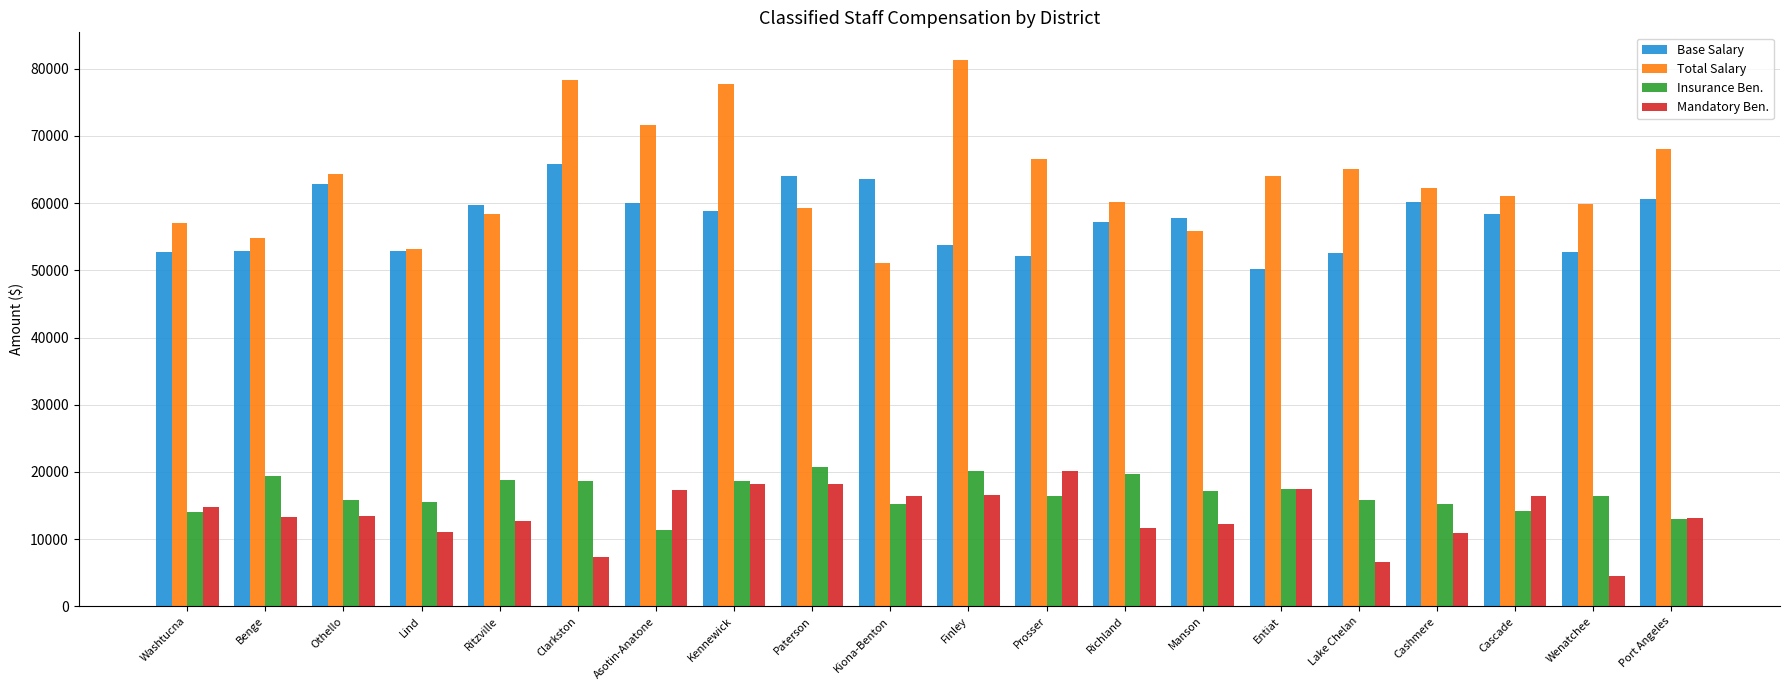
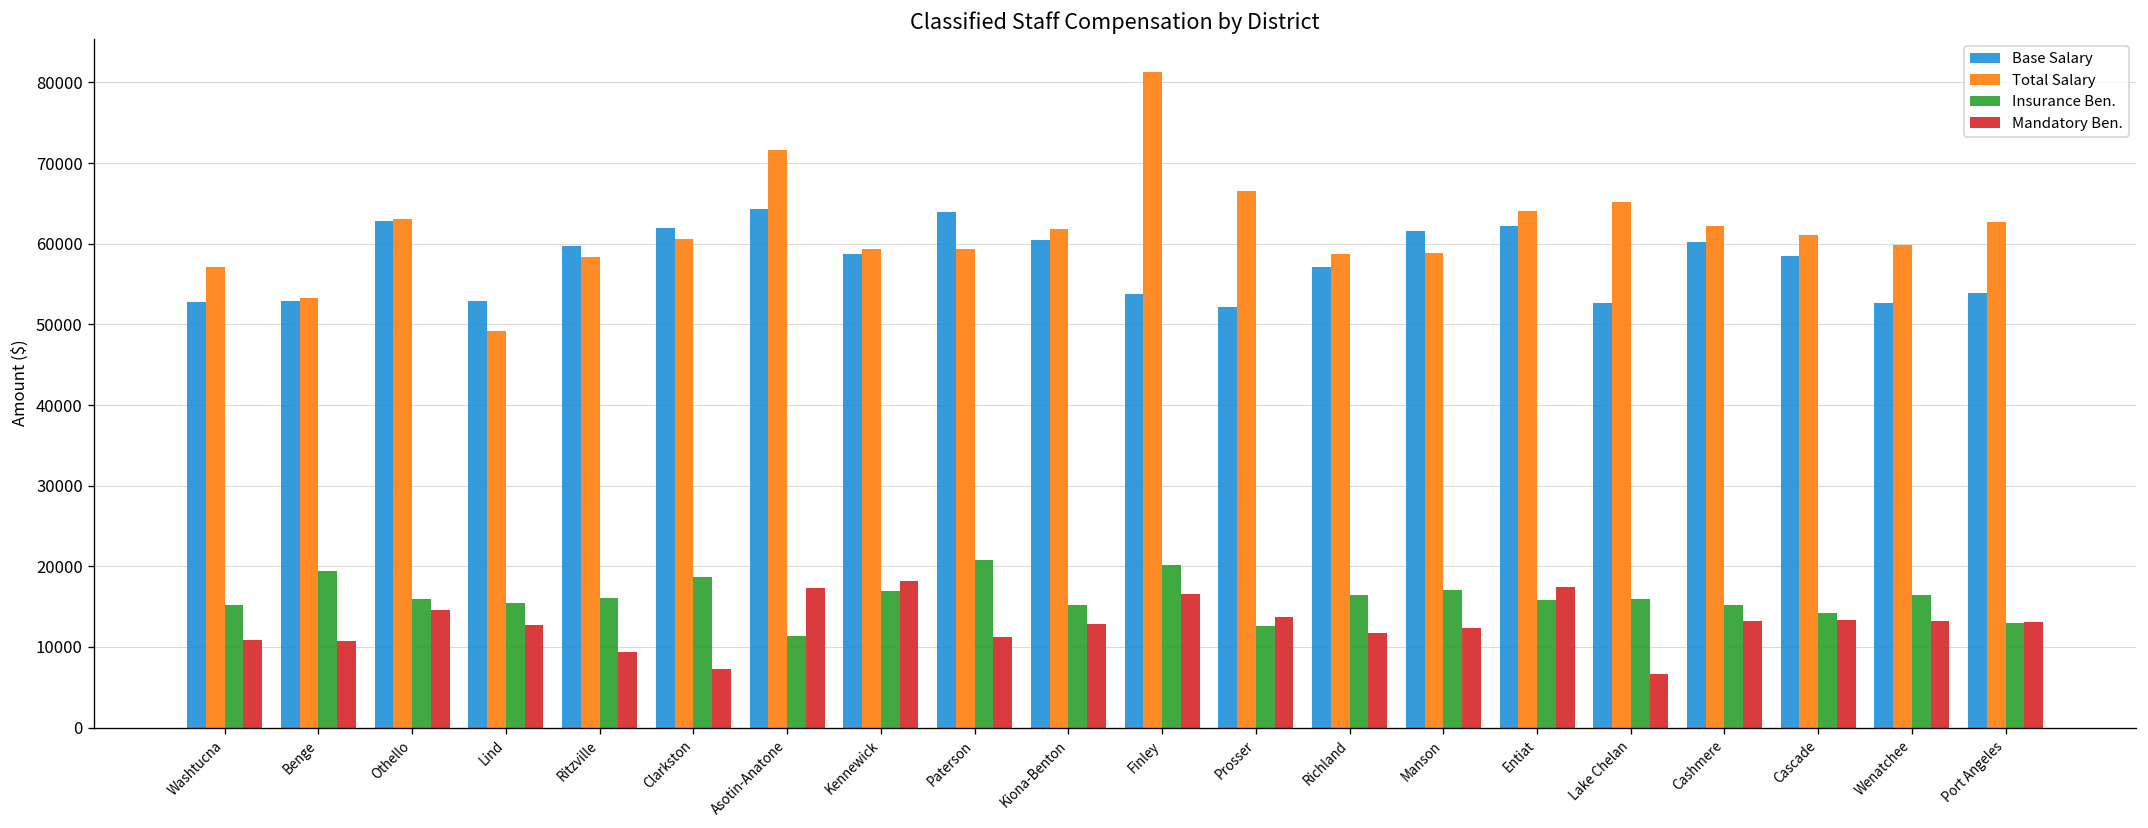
Insurance Ben., Washtucna: 14000 -> 15000
Mandatory Ben., Washtucna: 15000 -> 11000
Total Salary, Benge: 55000 -> 53000
Mandatory Ben., Benge: 13000 -> 11000
Total Salary, Othello: 64000 -> 63000
Mandatory Ben., Othello: 13000 -> 15000
Total Salary, Lind: 53000 -> 49000
Mandatory Ben., Lind: 11000 -> 13000
Insurance Ben., Ritzville: 19000 -> 16000
Mandatory Ben., Ritzville: 13000 -> 9000
Base Salary, Clarkston: 66000 -> 62000
Total Salary, Clarkston: 78000 -> 61000
Base Salary, Asotin-Anatone: 60000 -> 64000
Total Salary, Kennewick: 78000 -> 59000
Insurance Ben., Kennewick: 19000 -> 17000
Mandatory Ben., Paterson: 18000 -> 11000
Base Salary, Kiona-Benton: 64000 -> 60000
Total Salary, Kiona-Benton: 51000 -> 62000
Mandatory Ben., Kiona-Benton: 16000 -> 13000
Insurance Ben., Prosser: 16000 -> 13000
Mandatory Ben., Prosser: 20000 -> 14000
Total Salary, Richland: 60000 -> 59000
Insurance Ben., Richland: 20000 -> 16000
Base Salary, Manson: 58000 -> 62000
Total Salary, Manson: 56000 -> 59000
Base Salary, Entiat: 50000 -> 62000
Insurance Ben., Entiat: 17000 -> 16000
Mandatory Ben., Cashmere: 11000 -> 13000
Mandatory Ben., Cascade: 16000 -> 13000
Mandatory Ben., Wenatchee: 5000 -> 13000
Base Salary, Port Angeles: 61000 -> 54000
Total Salary, Port Angeles: 68000 -> 63000
